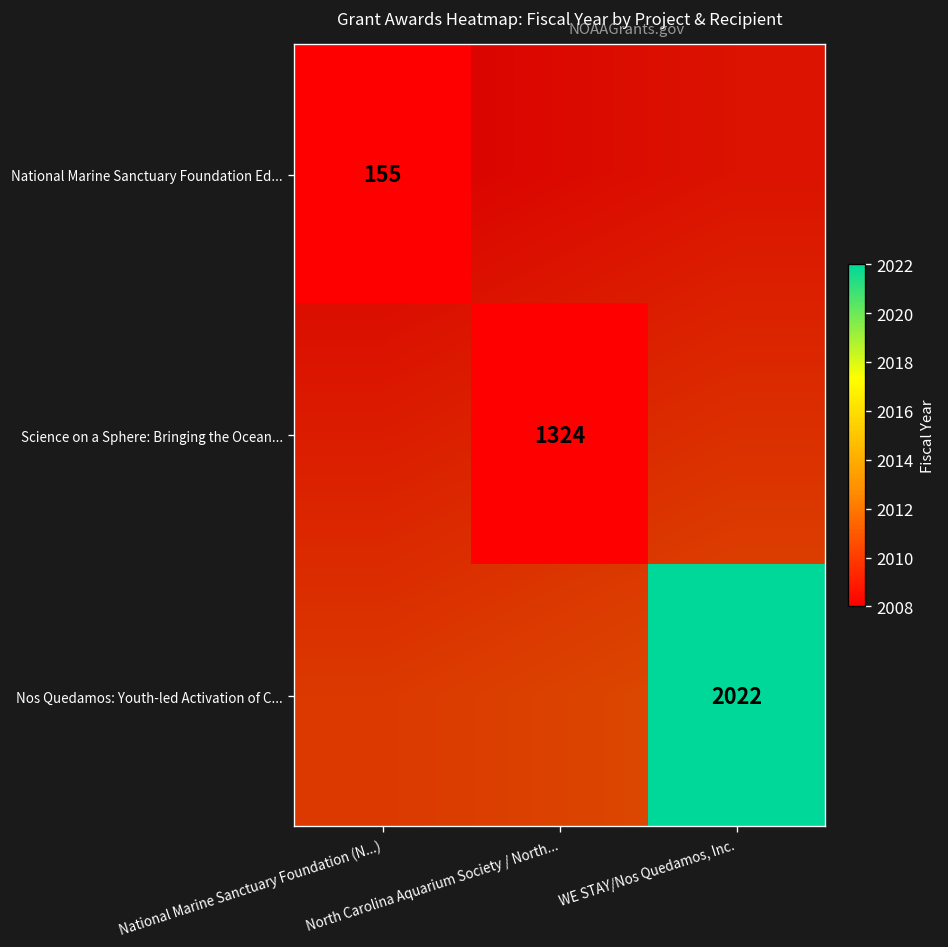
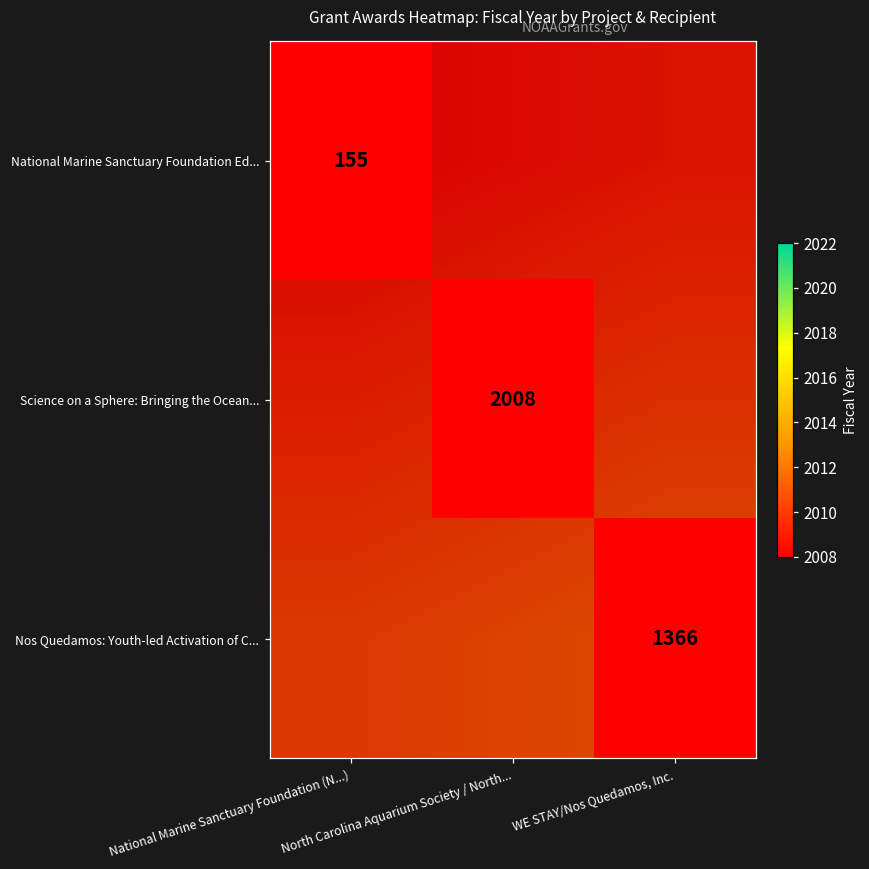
Science on a Sphere: Bringing the Ocean..., North Carolina Aquarium Society / North...: 1324 -> 2008
Nos Quedamos: Youth-led Activation of C..., WE STAY/Nos Quedamos, Inc.: 2022 -> 1366
